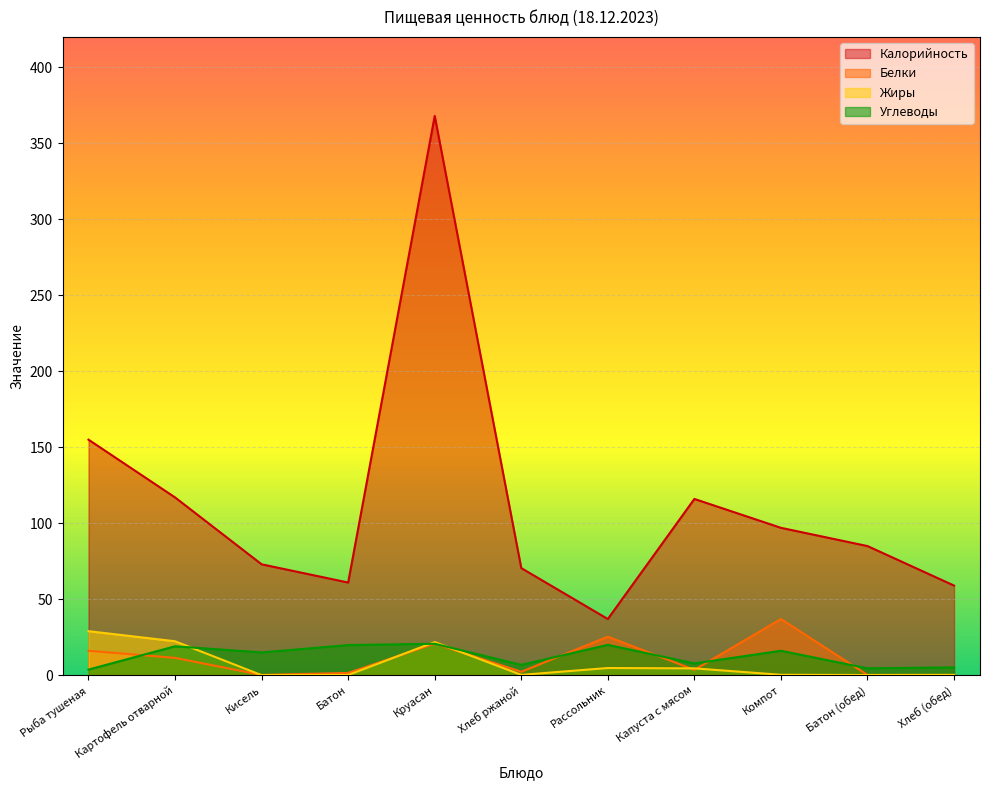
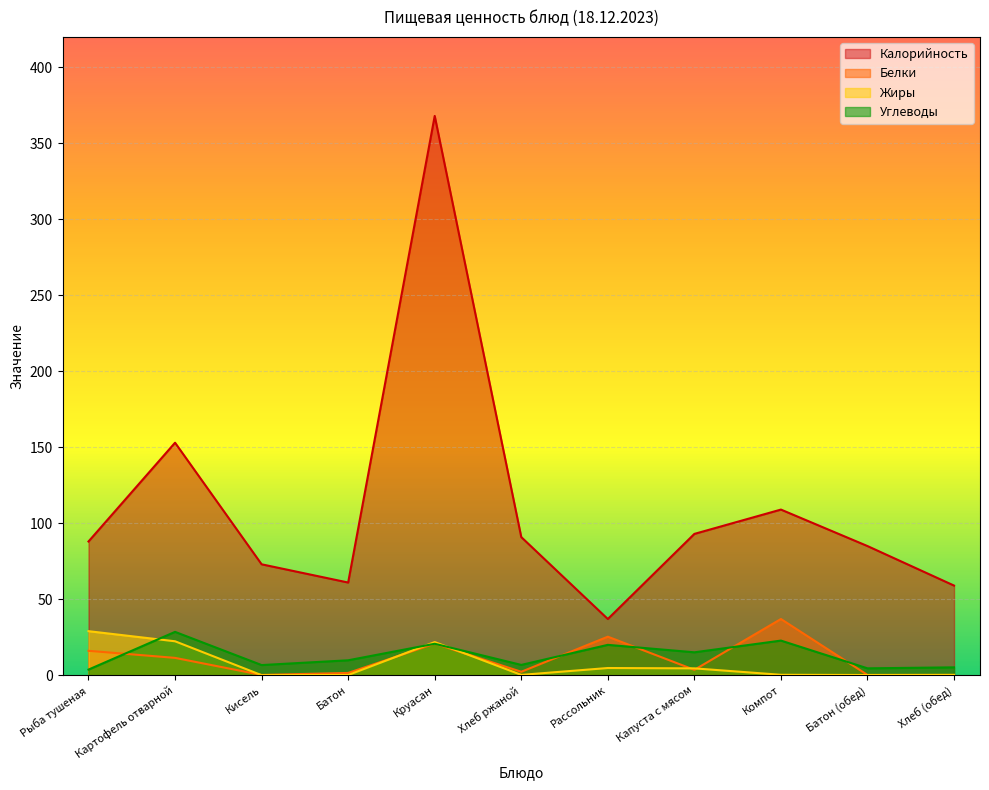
Калорийность, Рыба тушеная: 155 -> 88
Калорийность, Картофель отварной: 117 -> 153
Углеводы, Картофель отварной: 19 -> 29
Углеводы, Кисель: 15 -> 7
Углеводы, Батон: 20 -> 10
Калорийность, Хлеб ржаной: 71 -> 91
Калорийность, Капуста с мясом: 116 -> 93
Углеводы, Капуста с мясом: 8 -> 15
Калорийность, Компот: 97 -> 109
Углеводы, Компот: 16 -> 23
